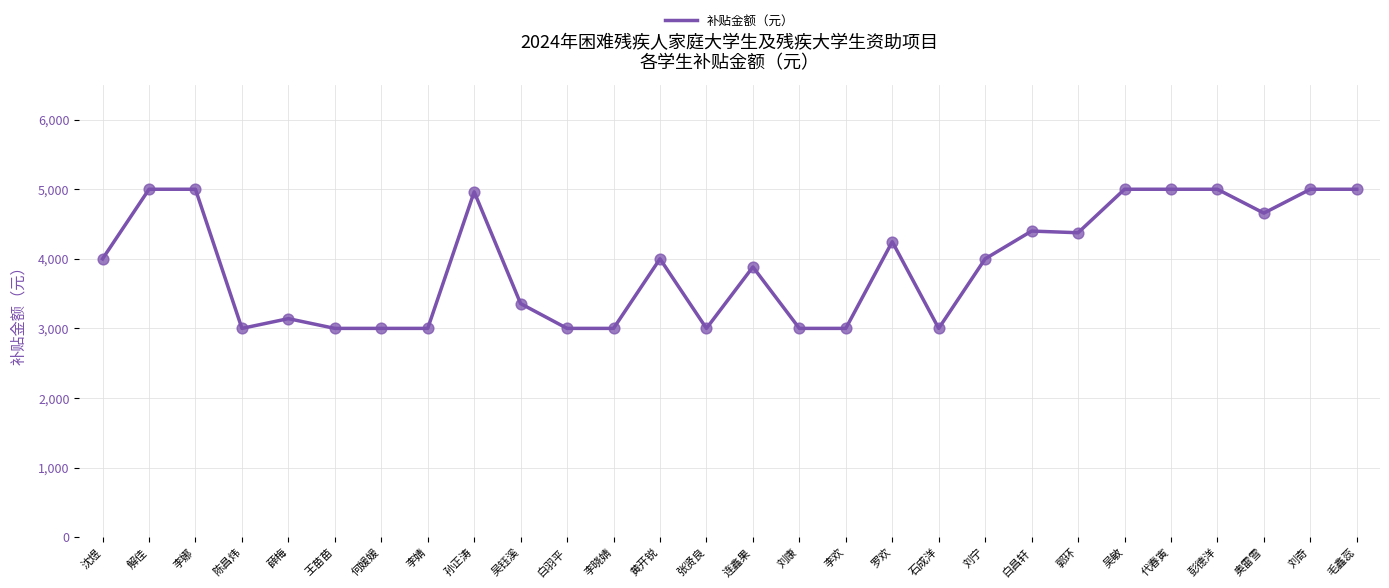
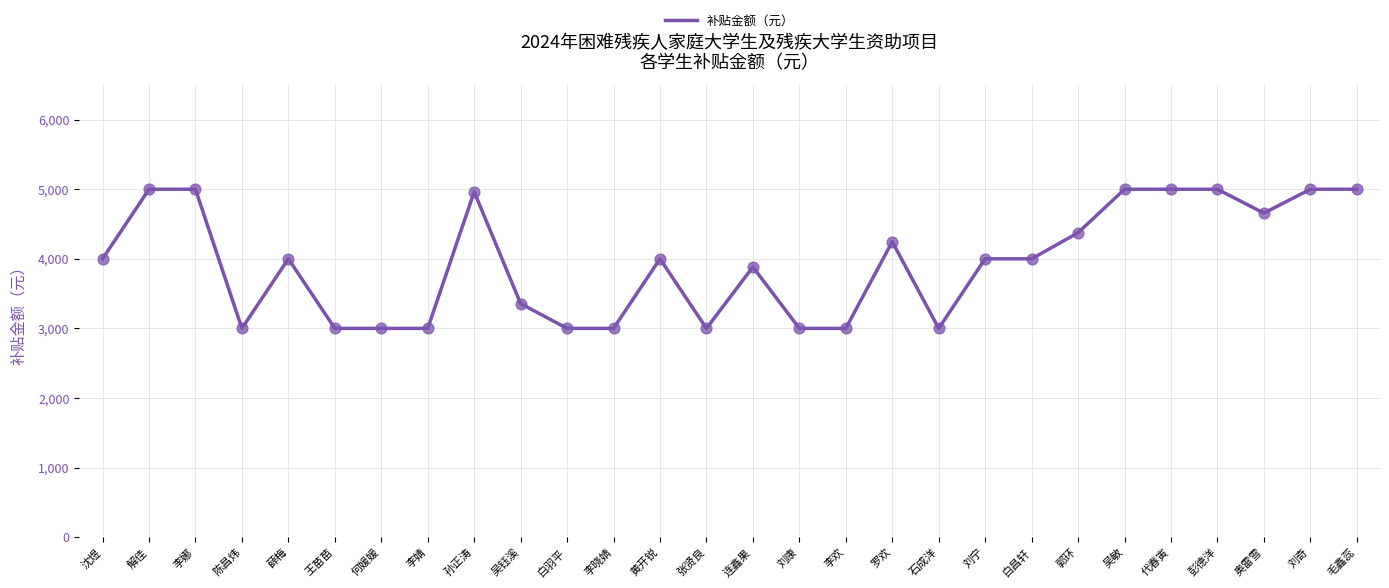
薛梅: 3,100 -> 4,000
白昌轩: 4,400 -> 4,000
